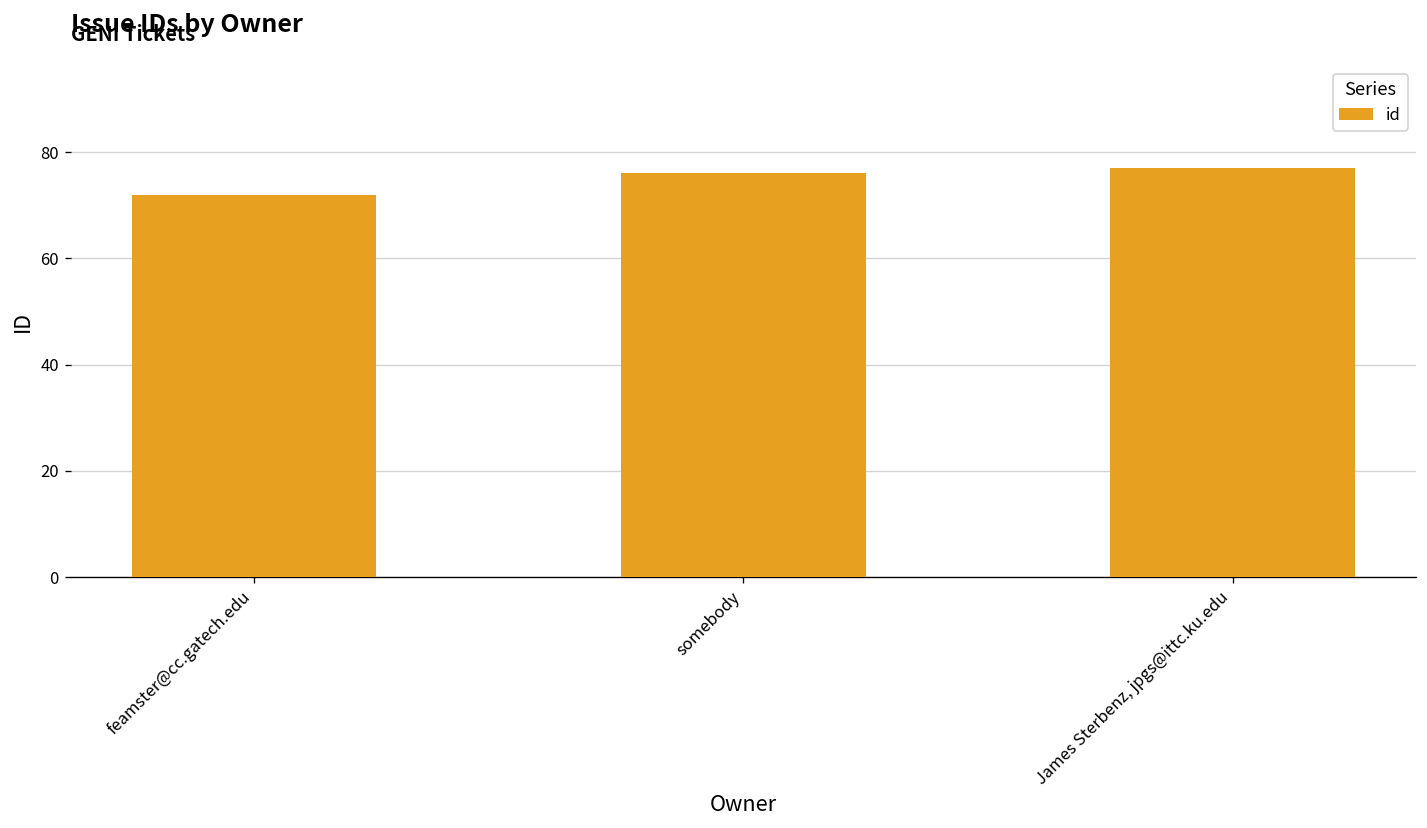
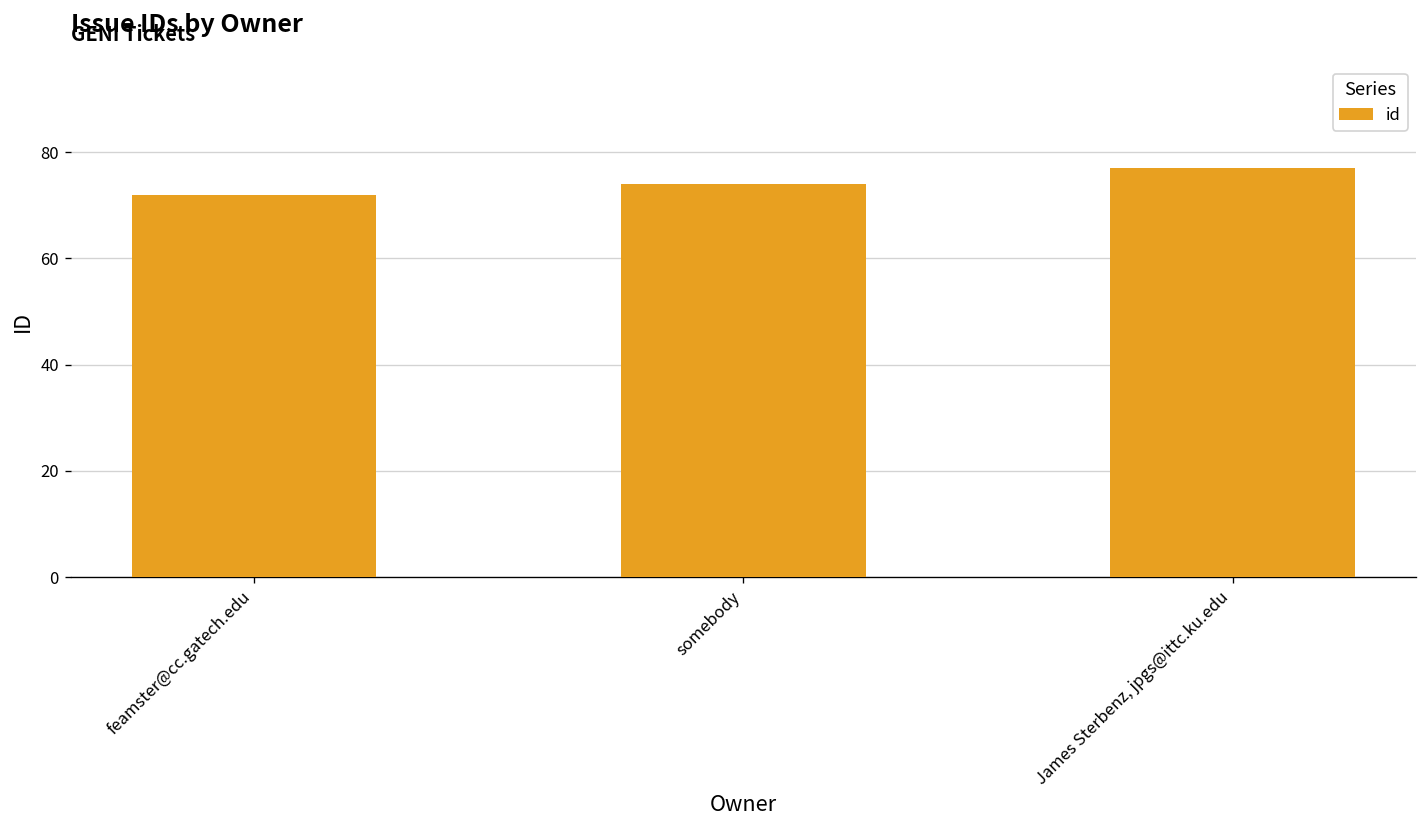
somebody: 76 -> 74
